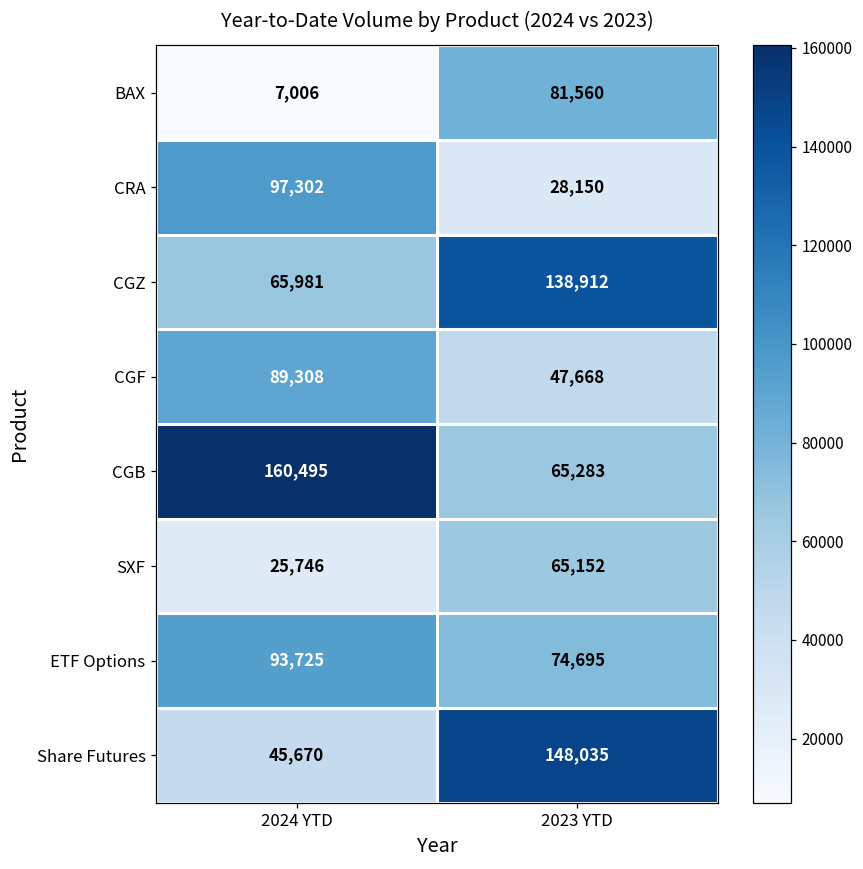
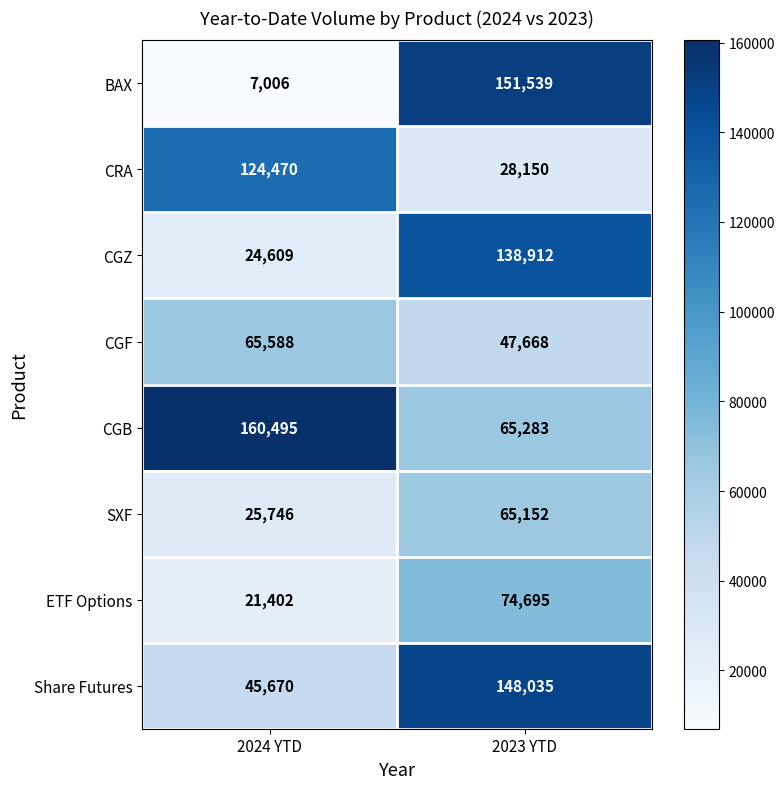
BAX, 2023 YTD: 81,560 -> 151,539
CRA, 2024 YTD: 97,302 -> 124,470
CGZ, 2024 YTD: 65,981 -> 24,609
CGF, 2024 YTD: 89,308 -> 65,588
ETF Options, 2024 YTD: 93,725 -> 21,402
